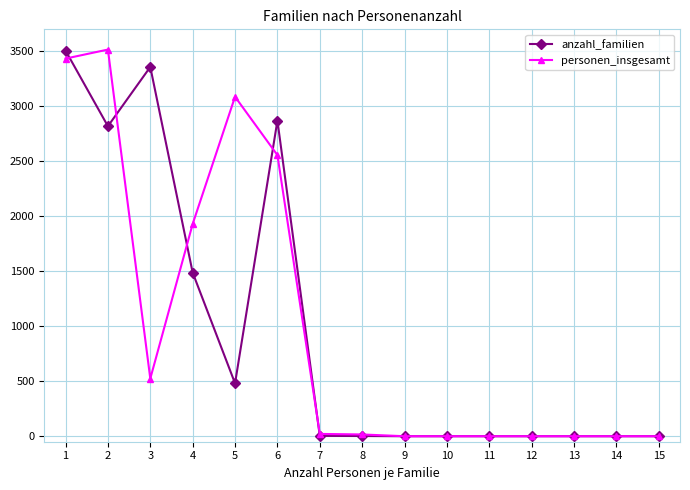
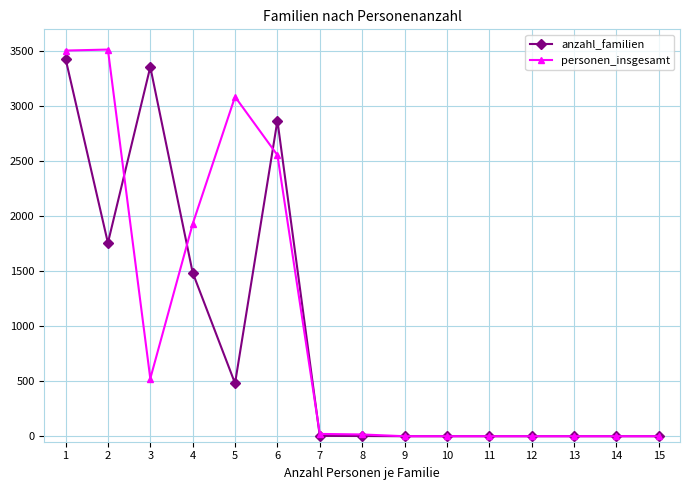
anzahl_familien, 1: 3510 -> 3430
personen_insgesamt, 1: 3430 -> 3510
anzahl_familien, 2: 2820 -> 1760
